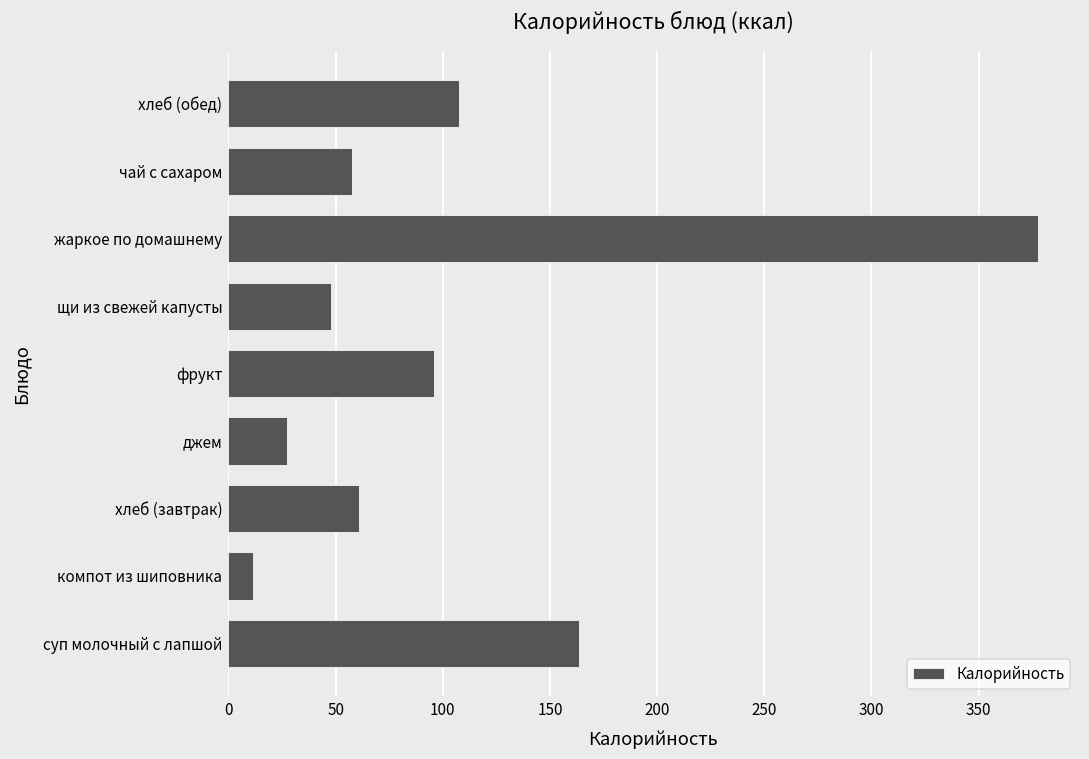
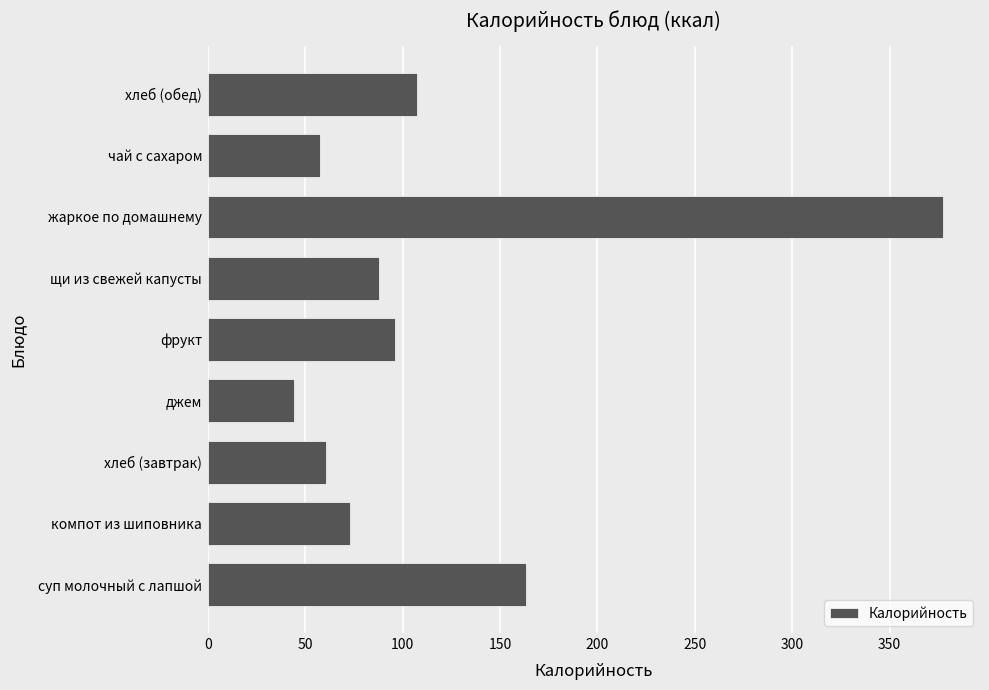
щи из свежей капусты: 48 -> 88
джем: 27 -> 45
компот из шиповника: 11 -> 73
